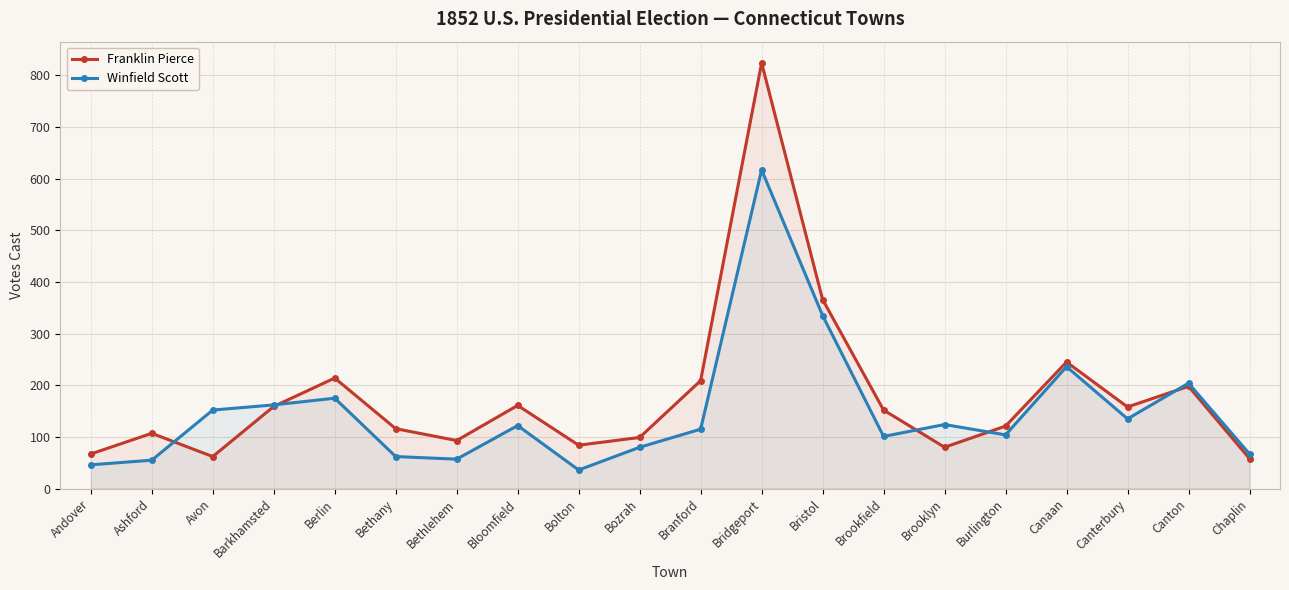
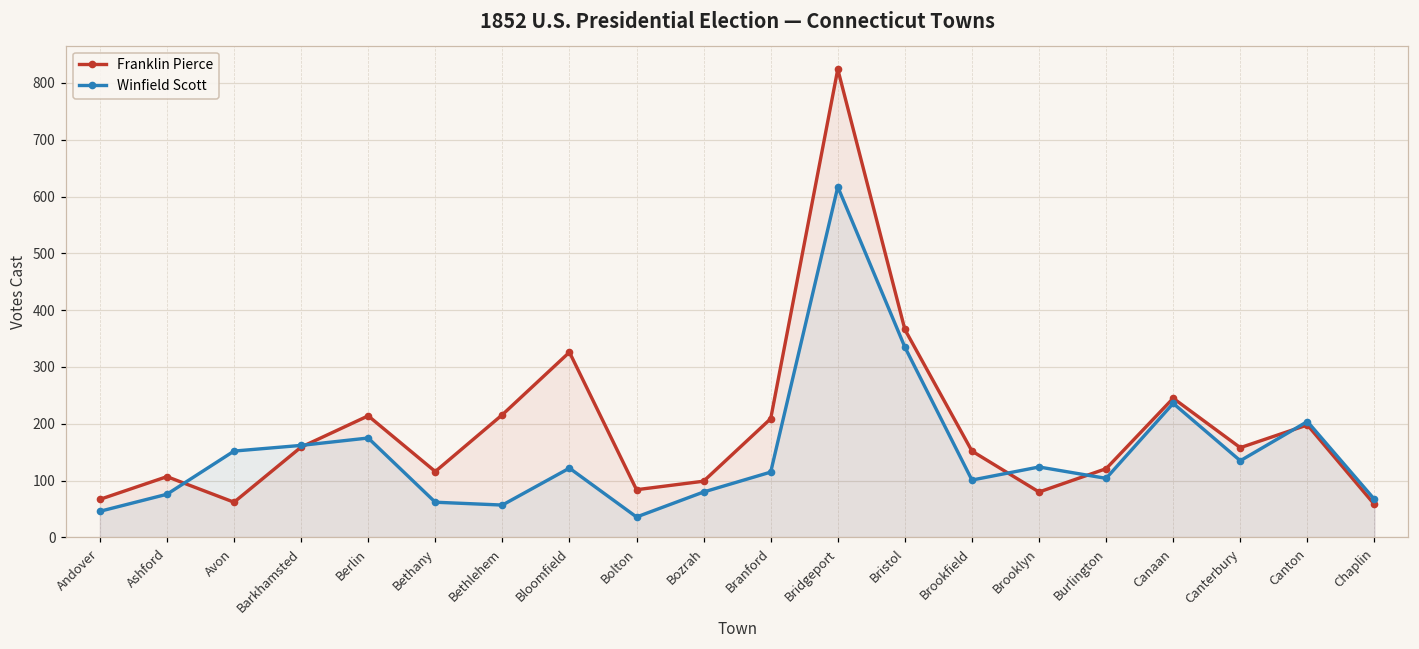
Winfield Scott, Ashford: 60 -> 80
Franklin Pierce, Bethlehem: 90 -> 220
Franklin Pierce, Bloomfield: 160 -> 330
